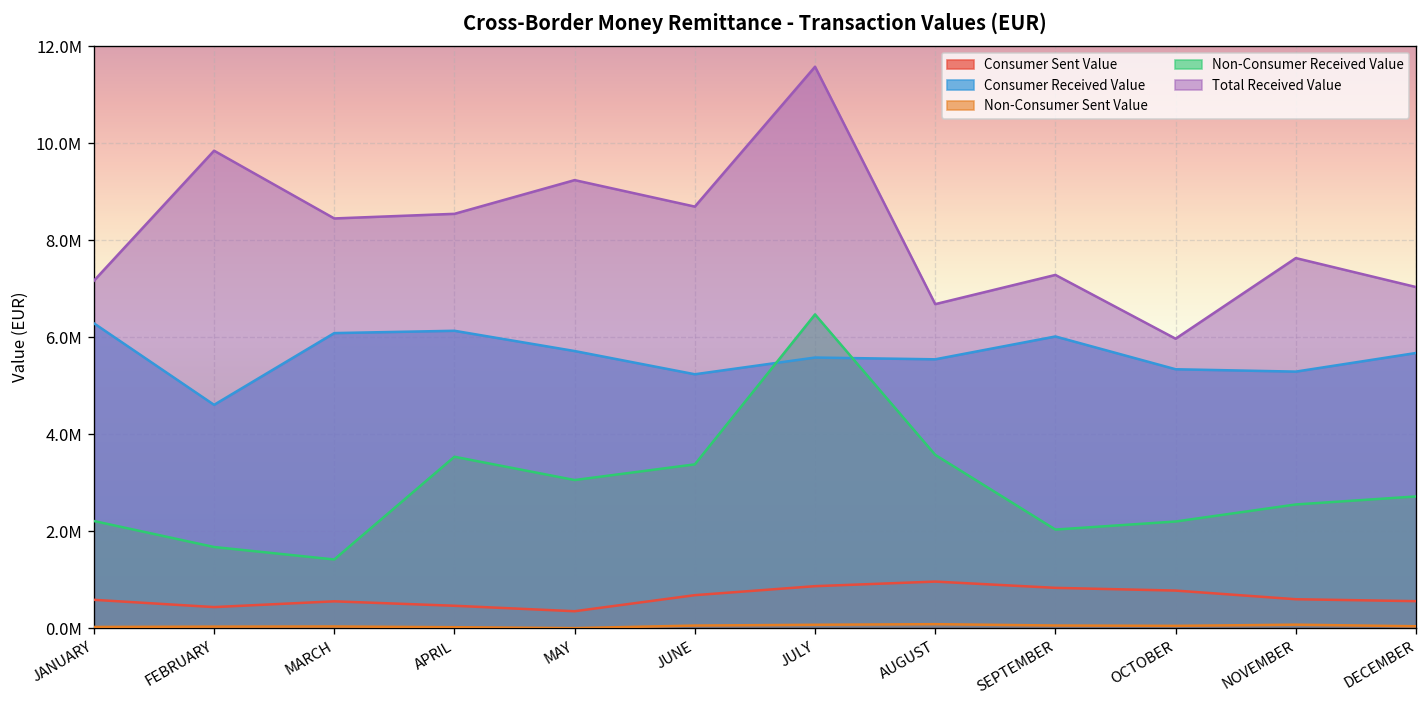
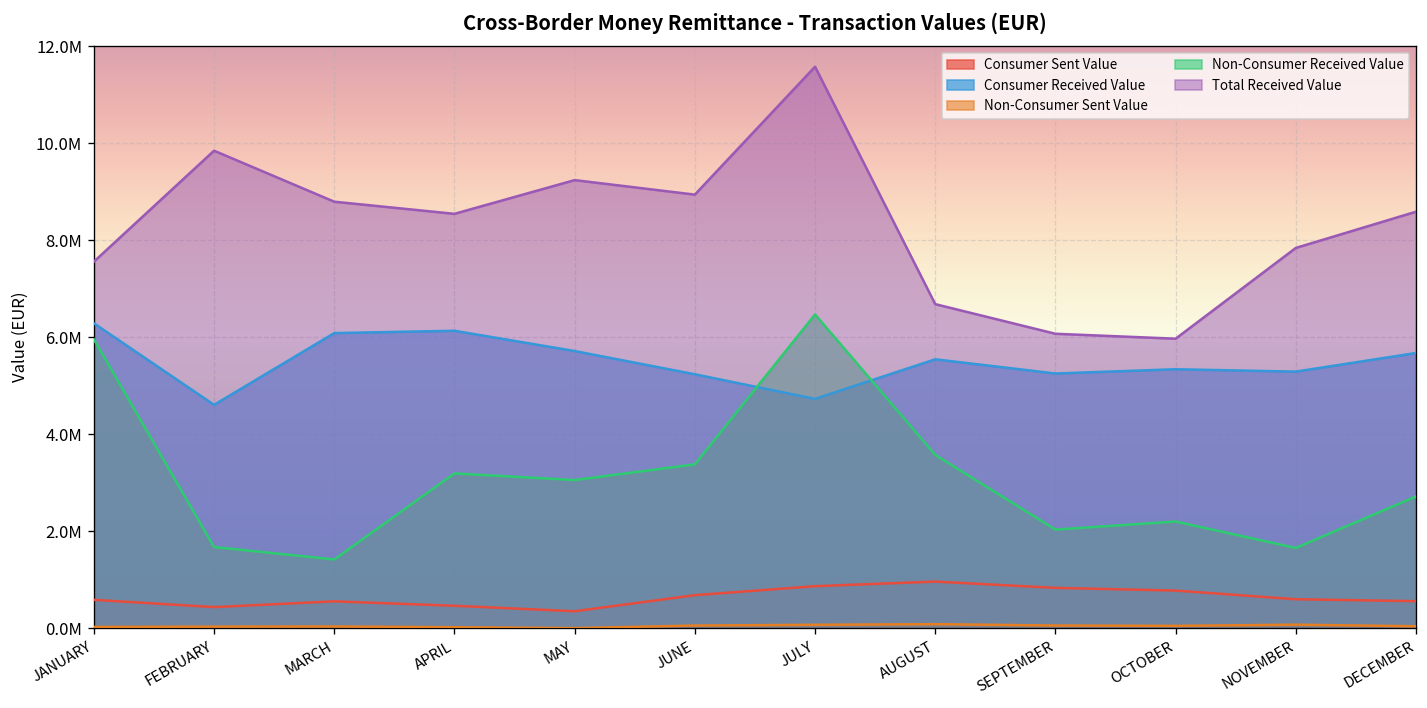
Non-Consumer Received Value, JANUARY: 2200000 -> 6000000
Total Received Value, JANUARY: 7200000 -> 7600000
Total Received Value, MARCH: 8400000 -> 8800000
Non-Consumer Received Value, APRIL: 3500000 -> 3200000
Total Received Value, JUNE: 8700000 -> 8900000
Consumer Received Value, JULY: 5600000 -> 4700000
Consumer Received Value, SEPTEMBER: 6000000 -> 5300000
Total Received Value, SEPTEMBER: 7300000 -> 6100000
Non-Consumer Received Value, NOVEMBER: 2500000 -> 1700000
Total Received Value, NOVEMBER: 7600000 -> 7800000
Total Received Value, DECEMBER: 7000000 -> 8600000
